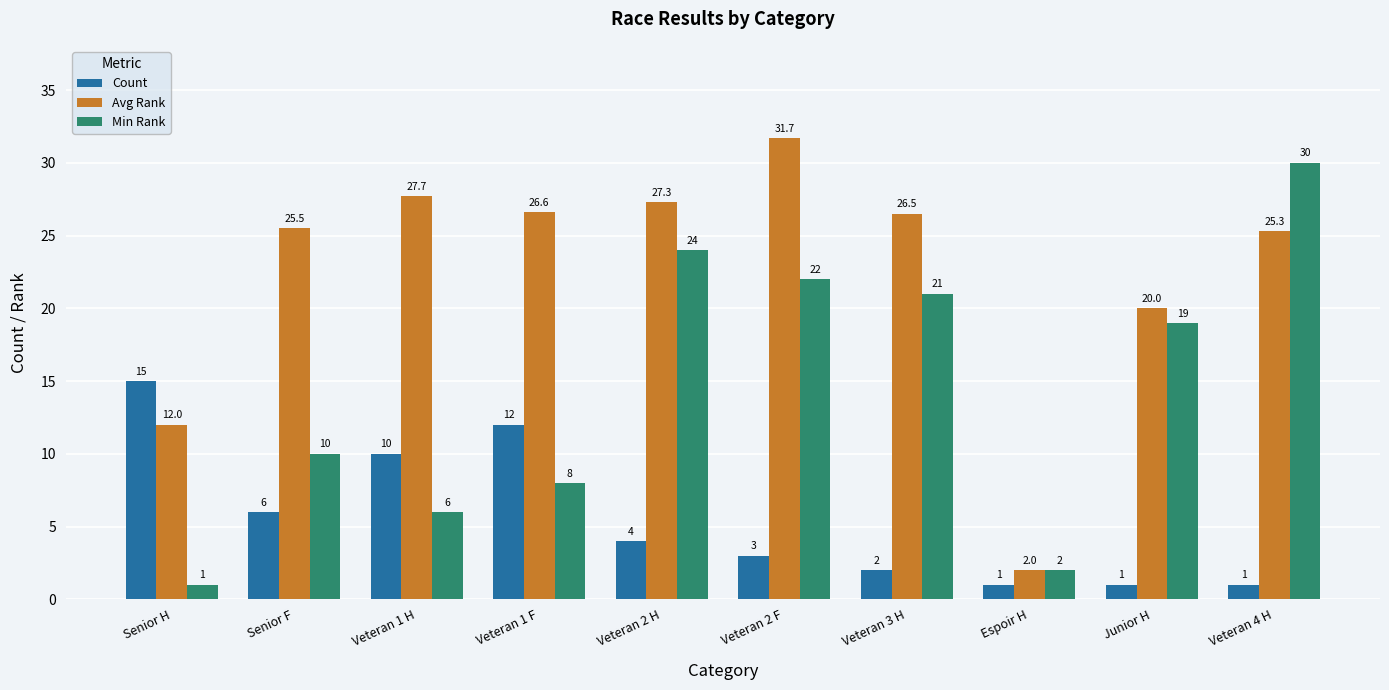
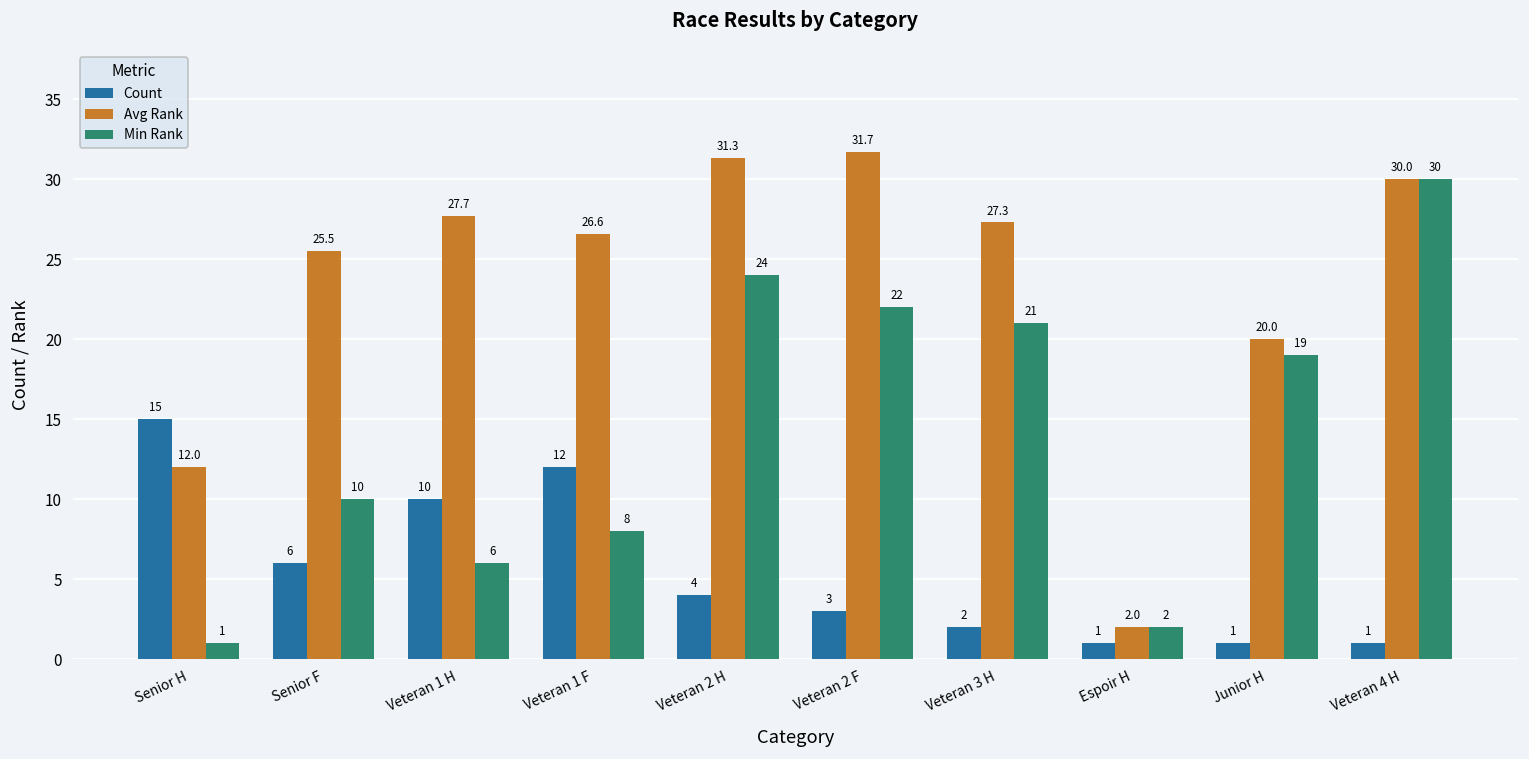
Avg Rank, Veteran 2 H: 27.3 -> 31.3
Avg Rank, Veteran 3 H: 26.5 -> 27.3
Avg Rank, Veteran 4 H: 25.3 -> 30.0
